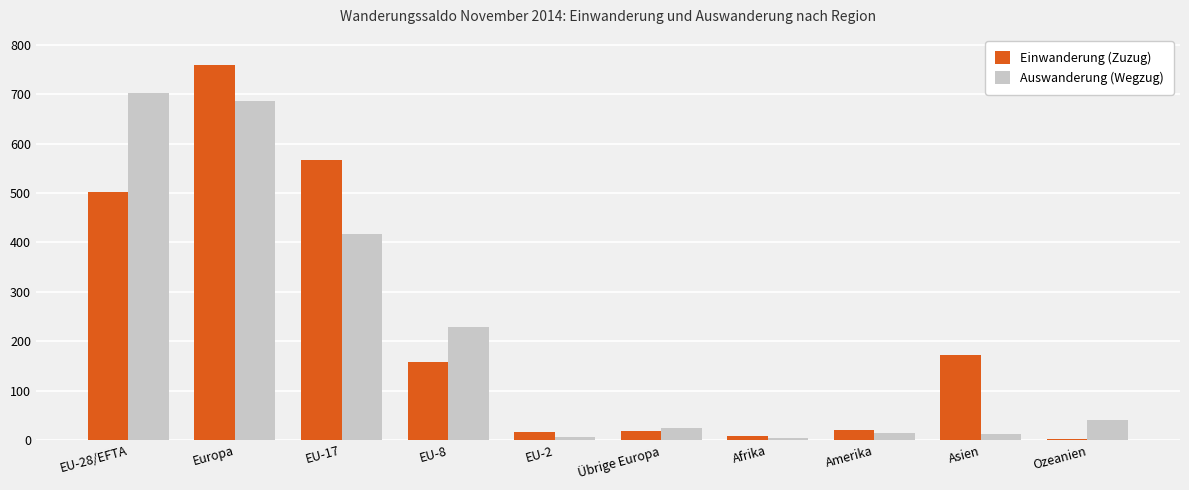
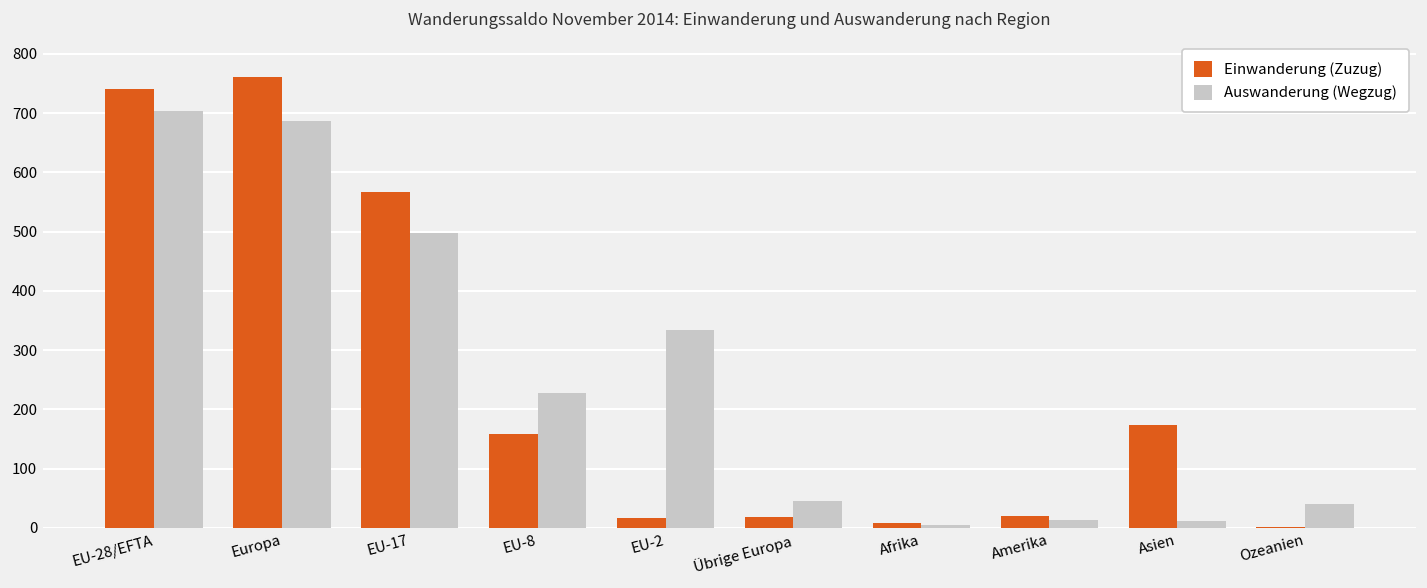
Einwanderung (Zuzug), EU-28/EFTA: 500 -> 740
Auswanderung (Wegzug), EU-17: 420 -> 500
Auswanderung (Wegzug), EU-2: 10 -> 330
Auswanderung (Wegzug), Übrige Europa: 20 -> 50
